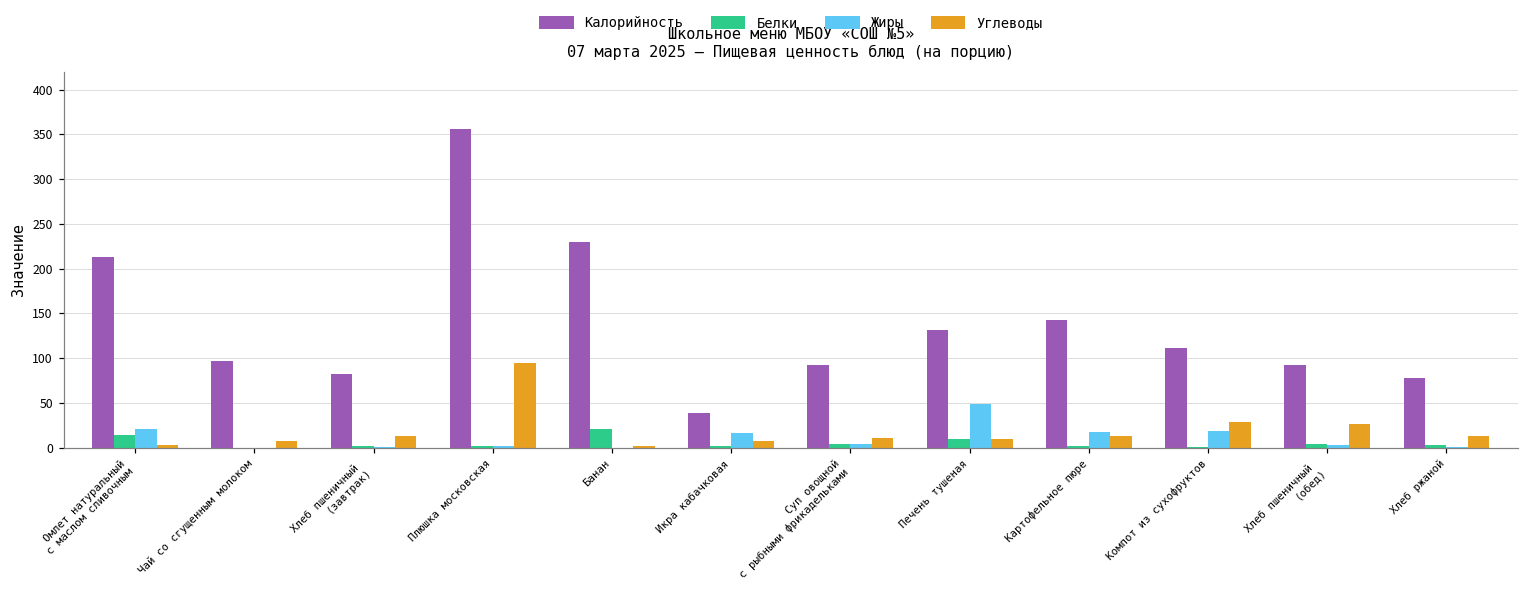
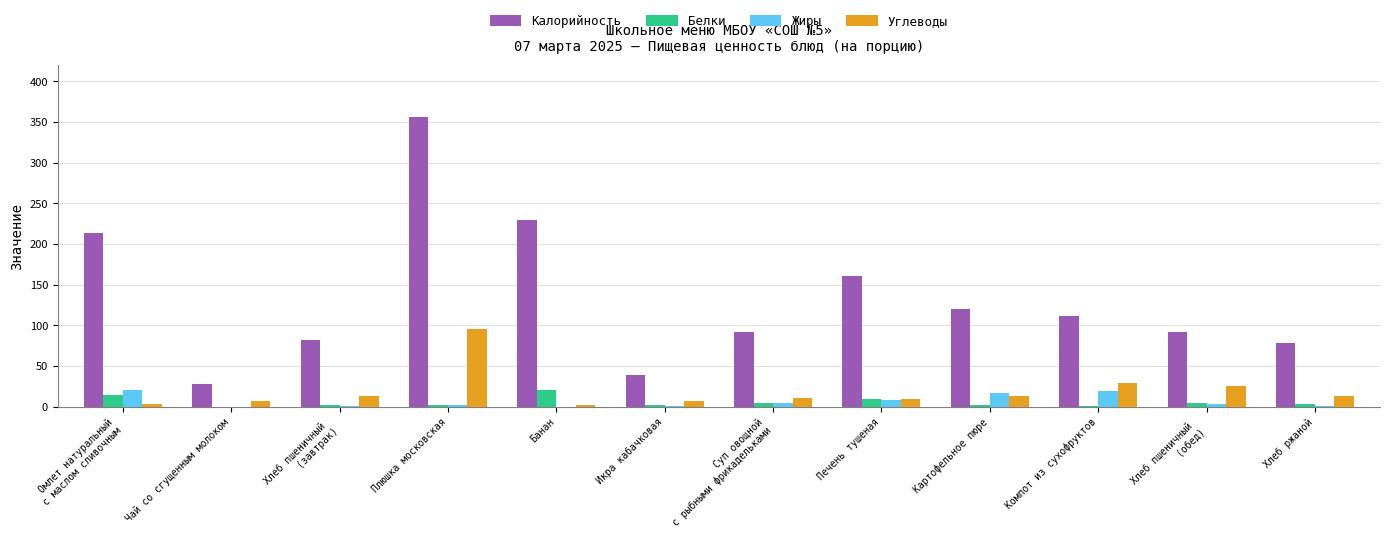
Калорийность, Чай со сгущенным молоком: 100 -> 30
Жиры, Икра кабачковая: 20 -> 0
Калорийность, Печень тушеная: 130 -> 160
Жиры, Печень тушеная: 50 -> 10
Калорийность, Картофельное пюре: 140 -> 120
